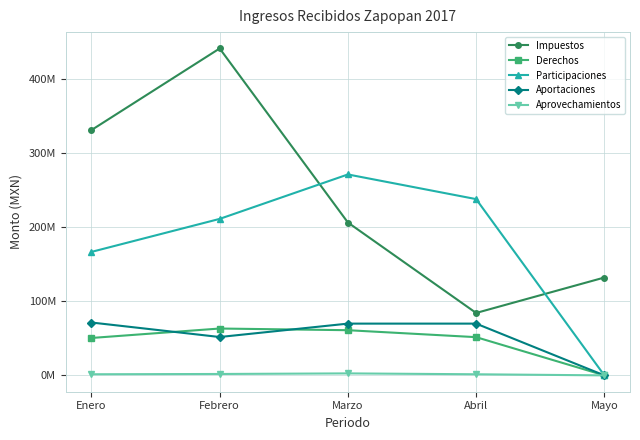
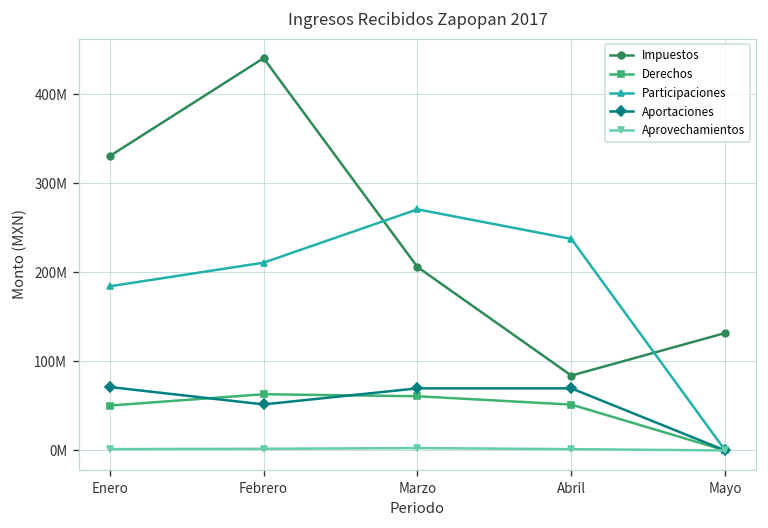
Participaciones, Enero: 170000000 -> 180000000
